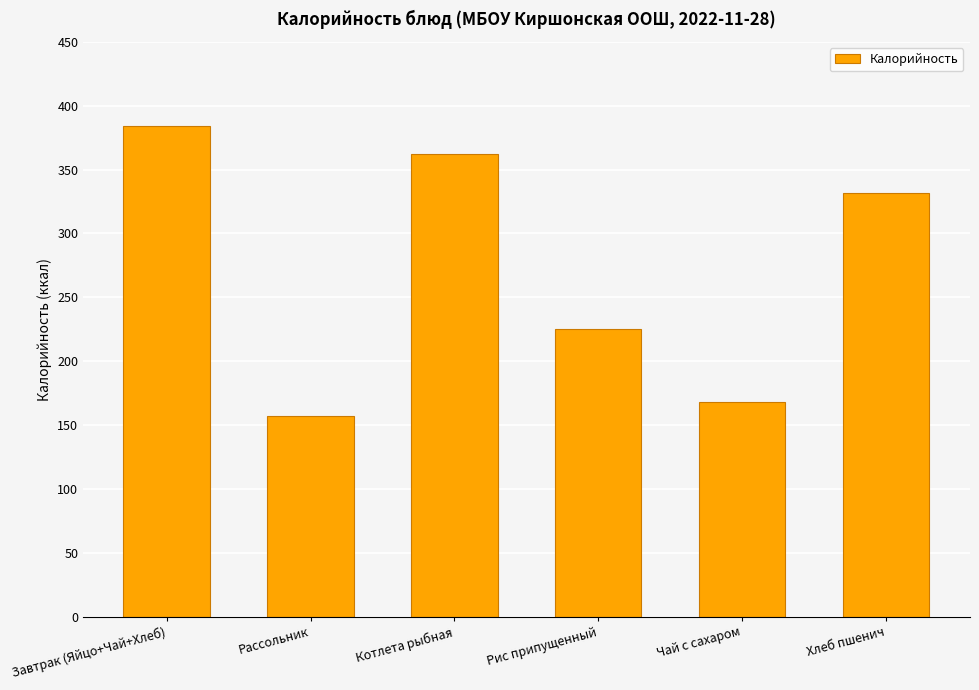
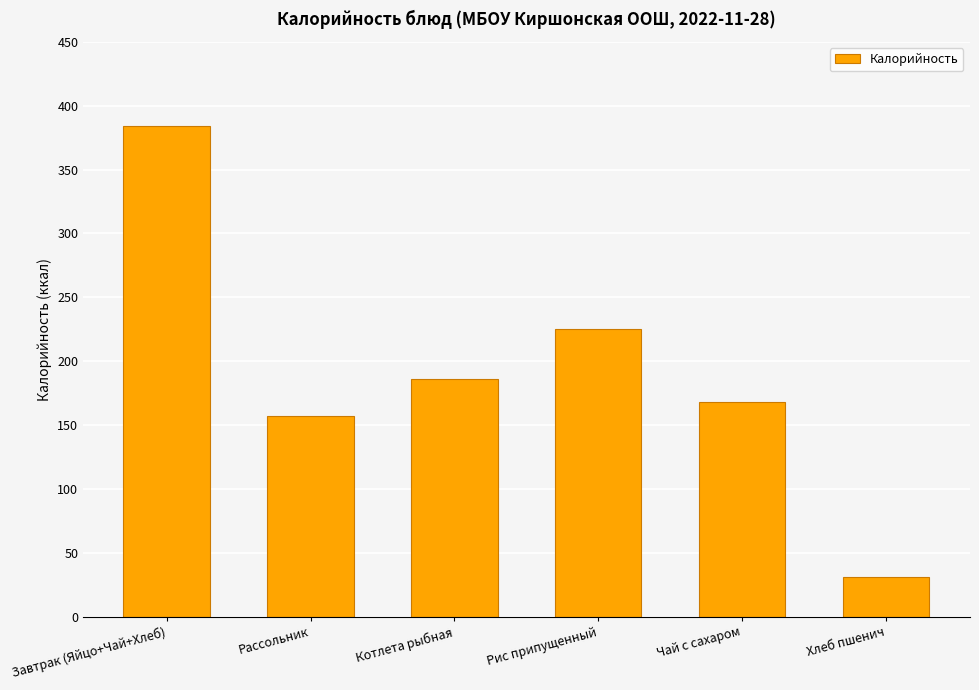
Котлета рыбная: 362 -> 186
Хлеб пшенич: 332 -> 31
